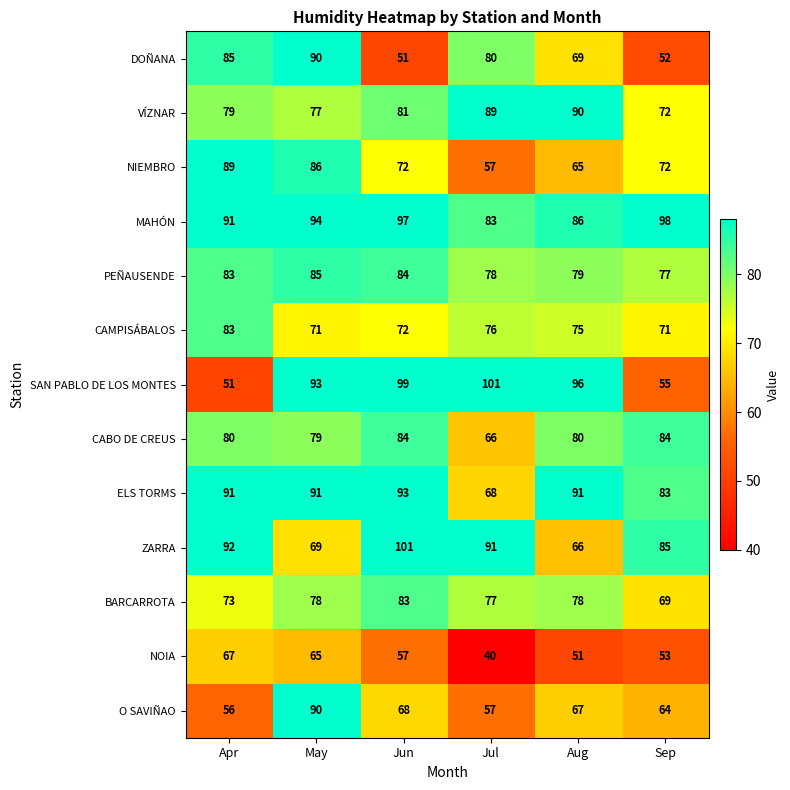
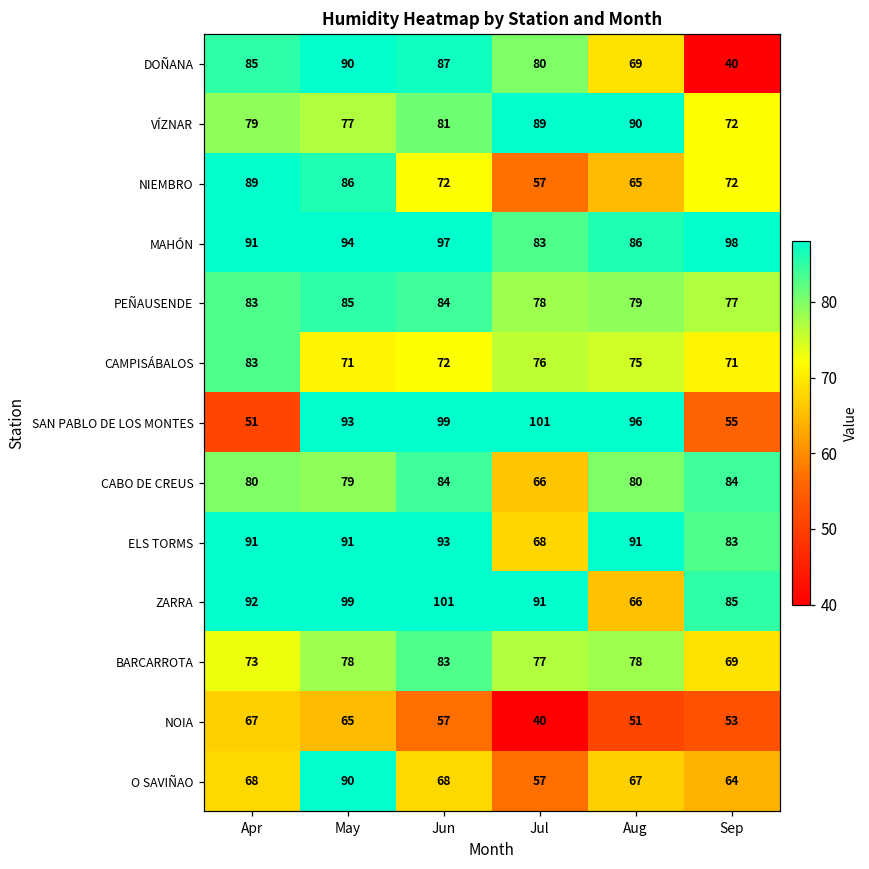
DOÑANA, Jun: 51 -> 87
DOÑANA, Sep: 52 -> 40
ZARRA, May: 69 -> 99
O SAVIÑAO, Apr: 56 -> 68
